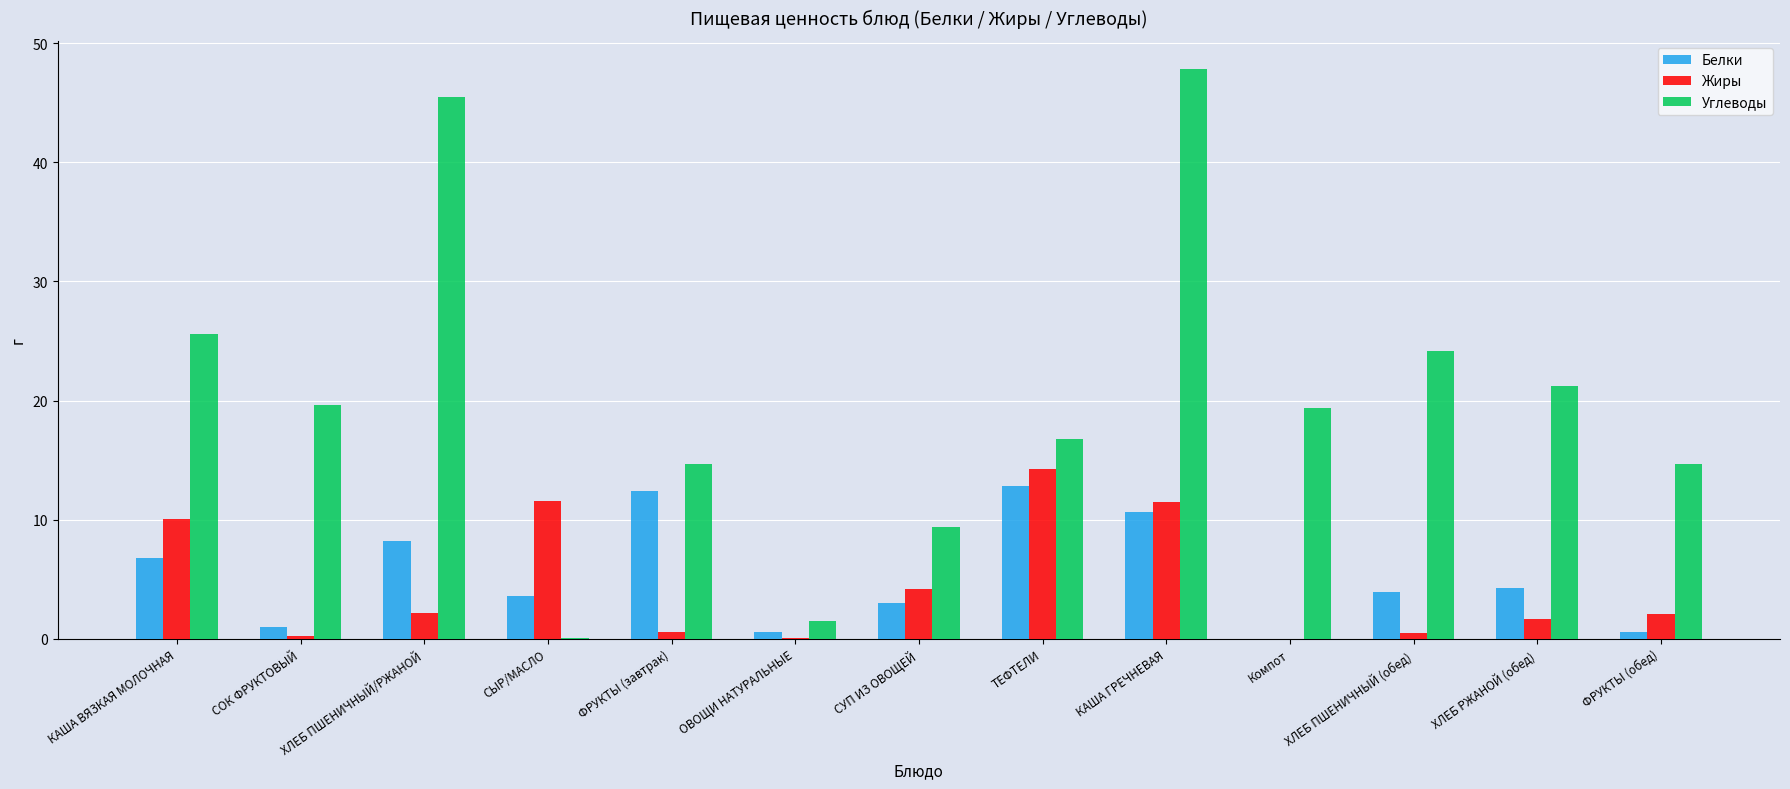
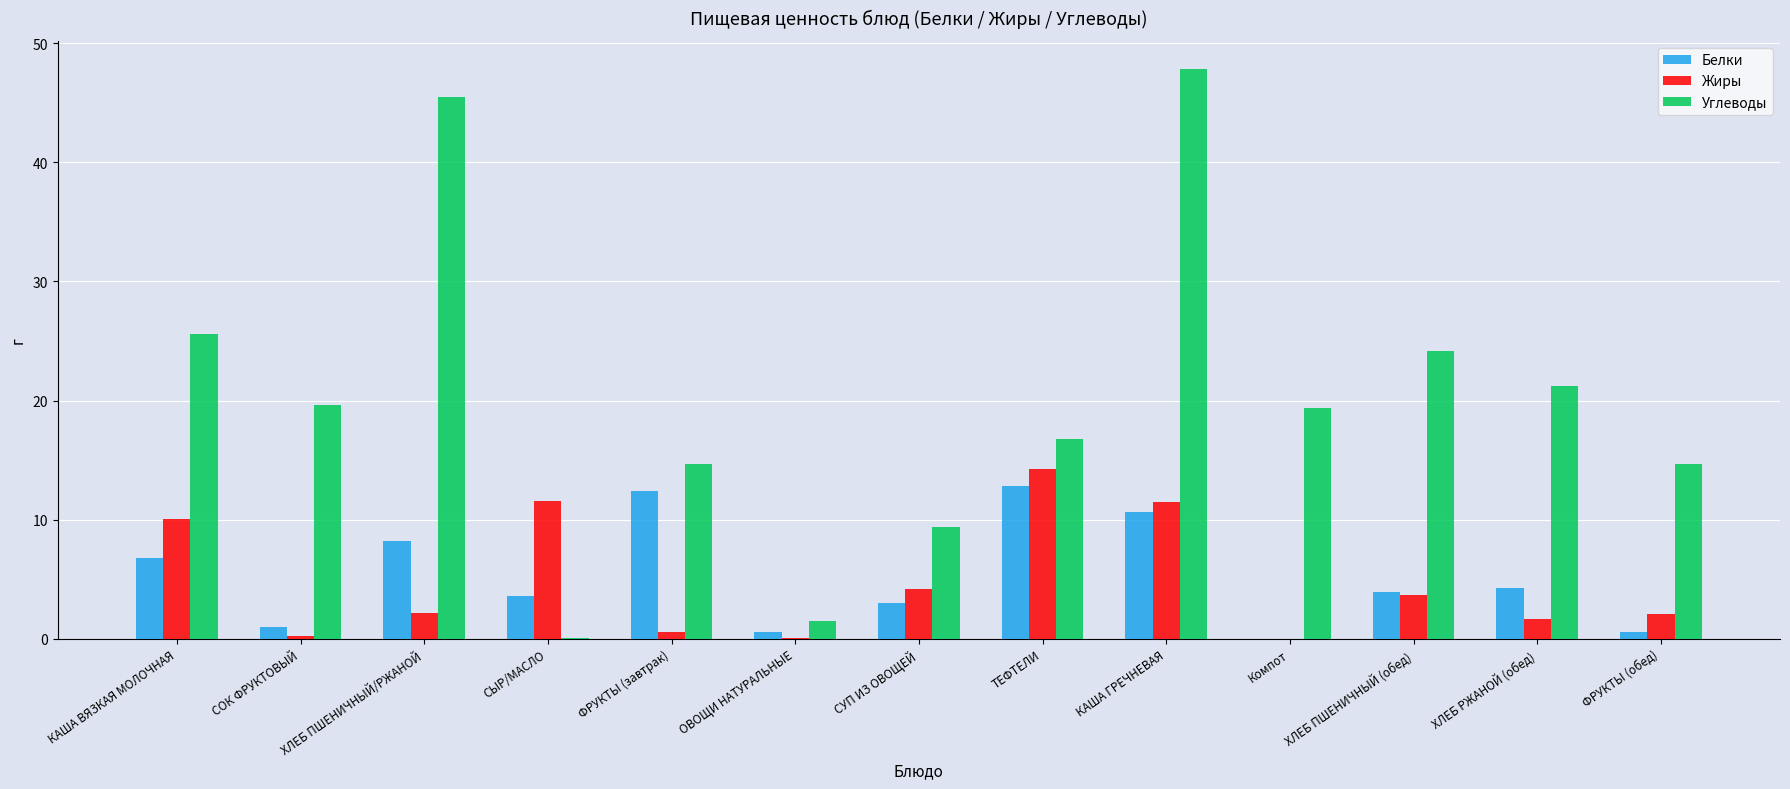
Жиры, ХЛЕБ ПШЕНИЧНЫЙ (обед): 0.5 -> 3.7
